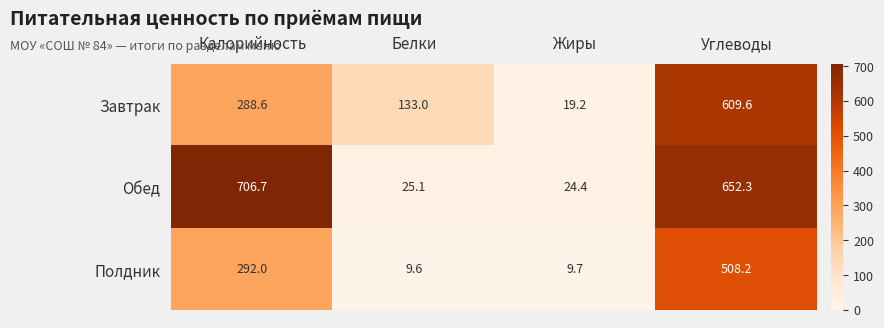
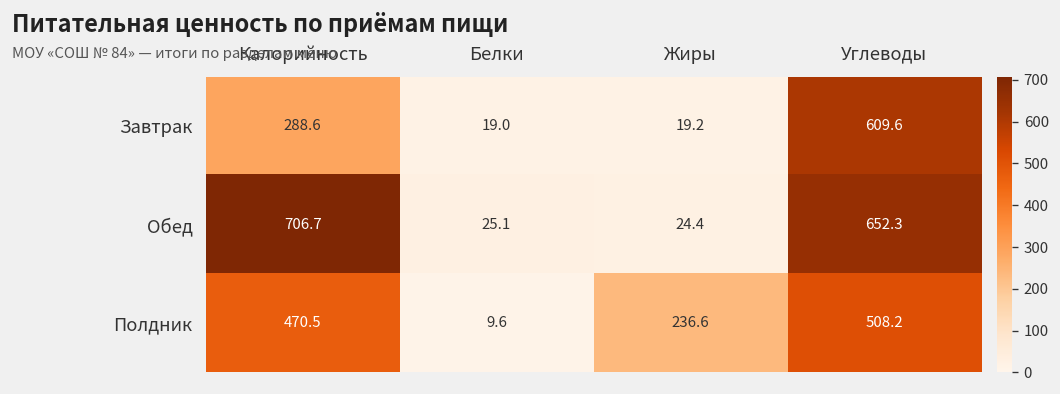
Завтрак, Белки: 133.0 -> 19.0
Полдник, Калорийность: 292.0 -> 470.5
Полдник, Жиры: 9.7 -> 236.6
